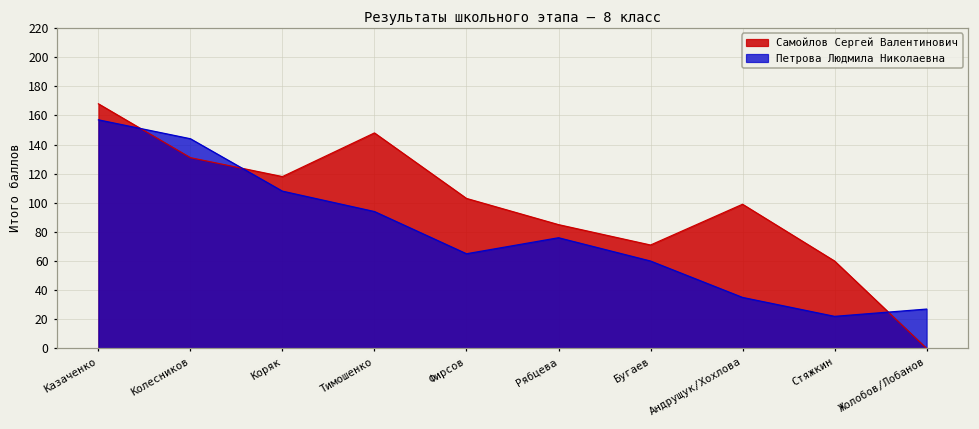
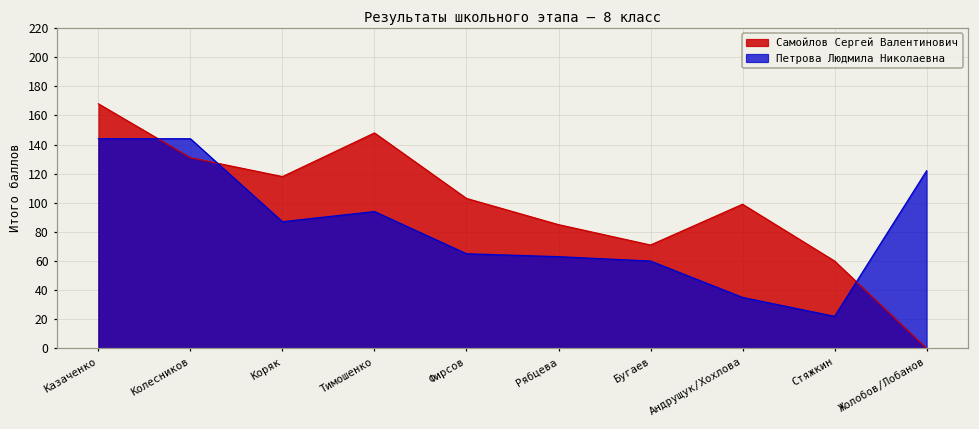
Петрова Людмила Николаевна, Казаченко: 157 -> 144
Петрова Людмила Николаевна, Коряк: 108 -> 87
Петрова Людмила Николаевна, Рябцева: 76 -> 63
Петрова Людмила Николаевна, Жолобов/Лобанов: 27 -> 122
